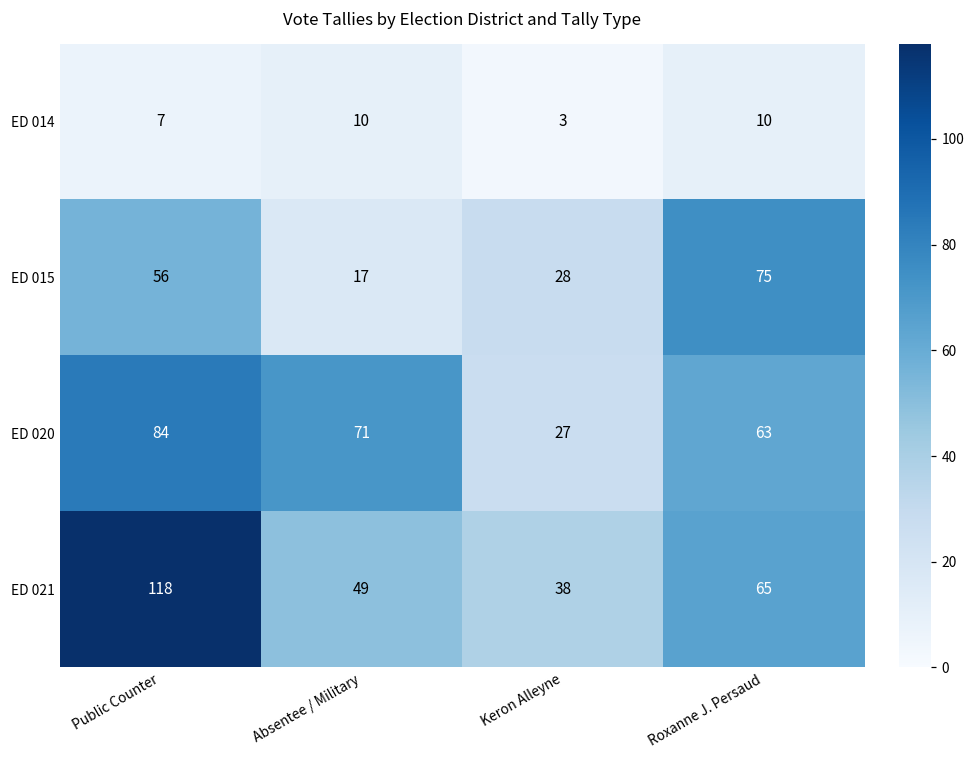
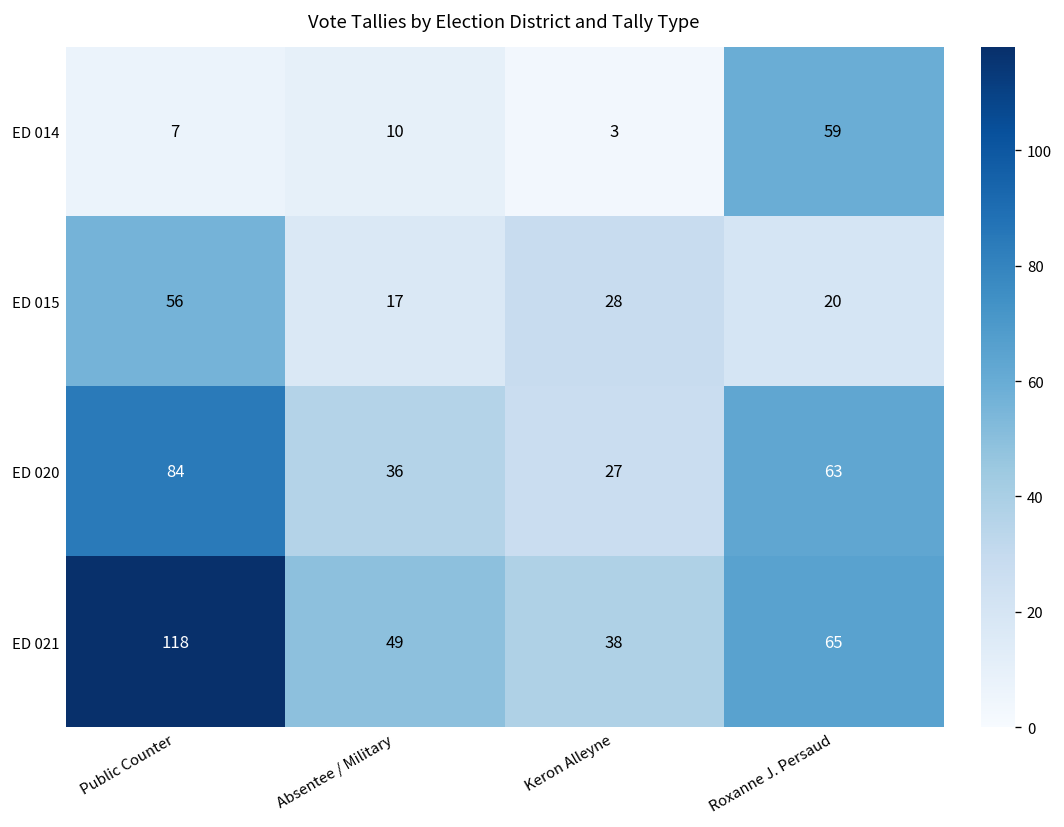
ED 014, Roxanne J. Persaud: 10 -> 59
ED 015, Roxanne J. Persaud: 75 -> 20
ED 020, Absentee / Military: 71 -> 36
